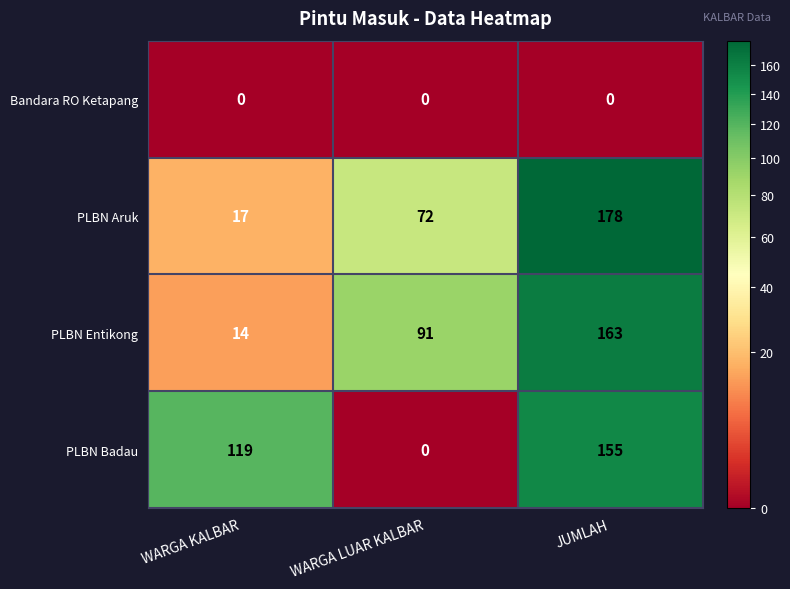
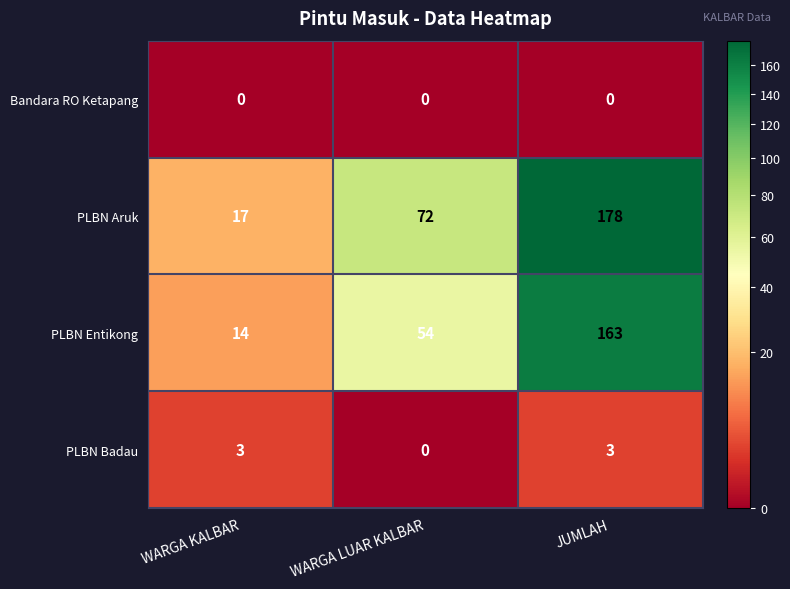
PLBN Entikong, WARGA LUAR KALBAR: 91 -> 54
PLBN Badau, WARGA KALBAR: 119 -> 3
PLBN Badau, JUMLAH: 155 -> 3
